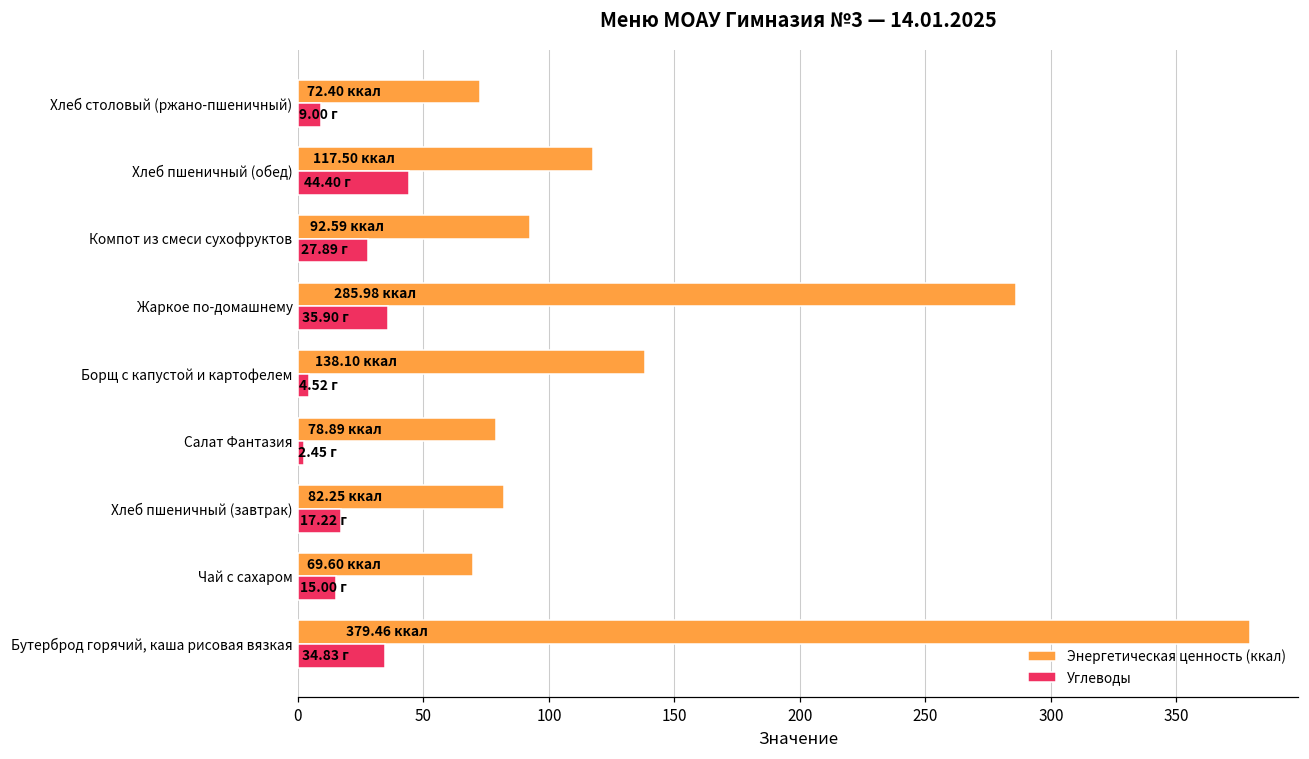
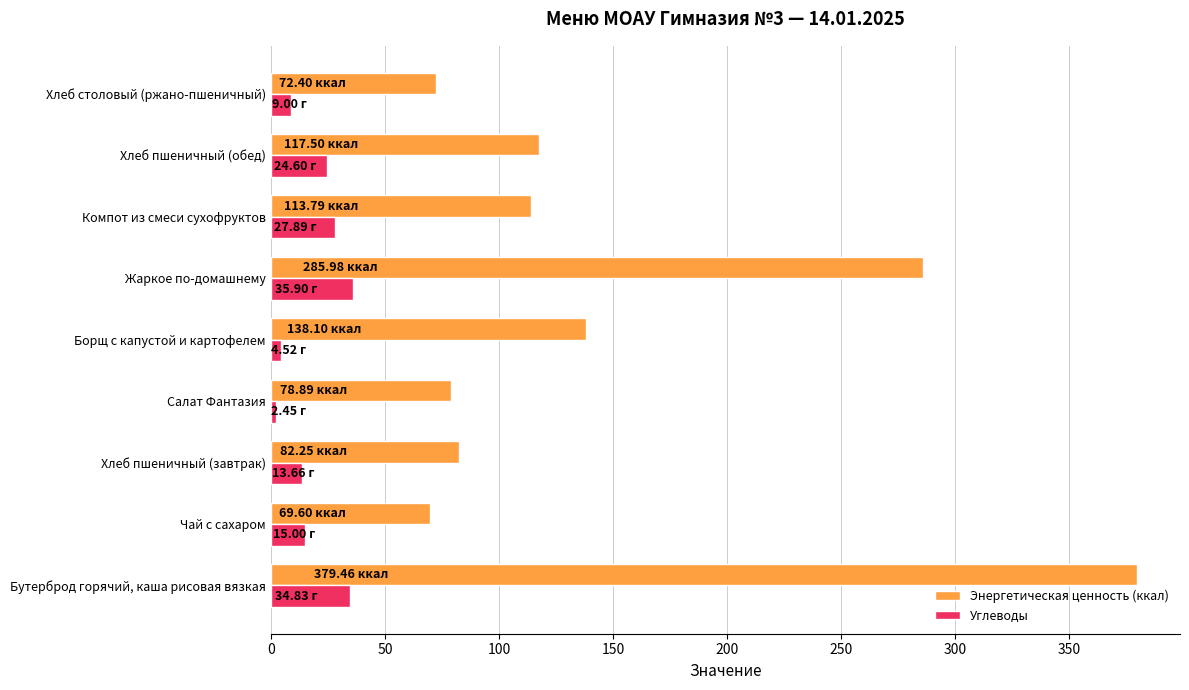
Углеводы, Хлеб пшеничный (обед): 44.40 -> 24.60
Энергетическая ценность (ккал), Компот из смеси сухофруктов: 92.59 -> 113.79
Углеводы, Хлеб пшеничный (завтрак): 17.22 -> 13.66
